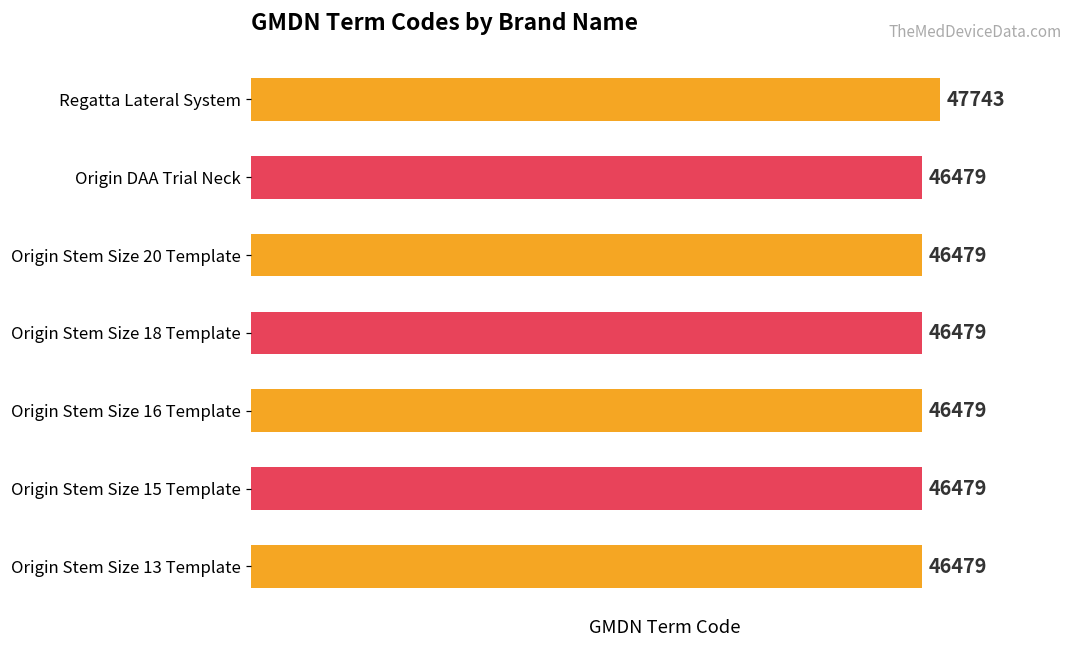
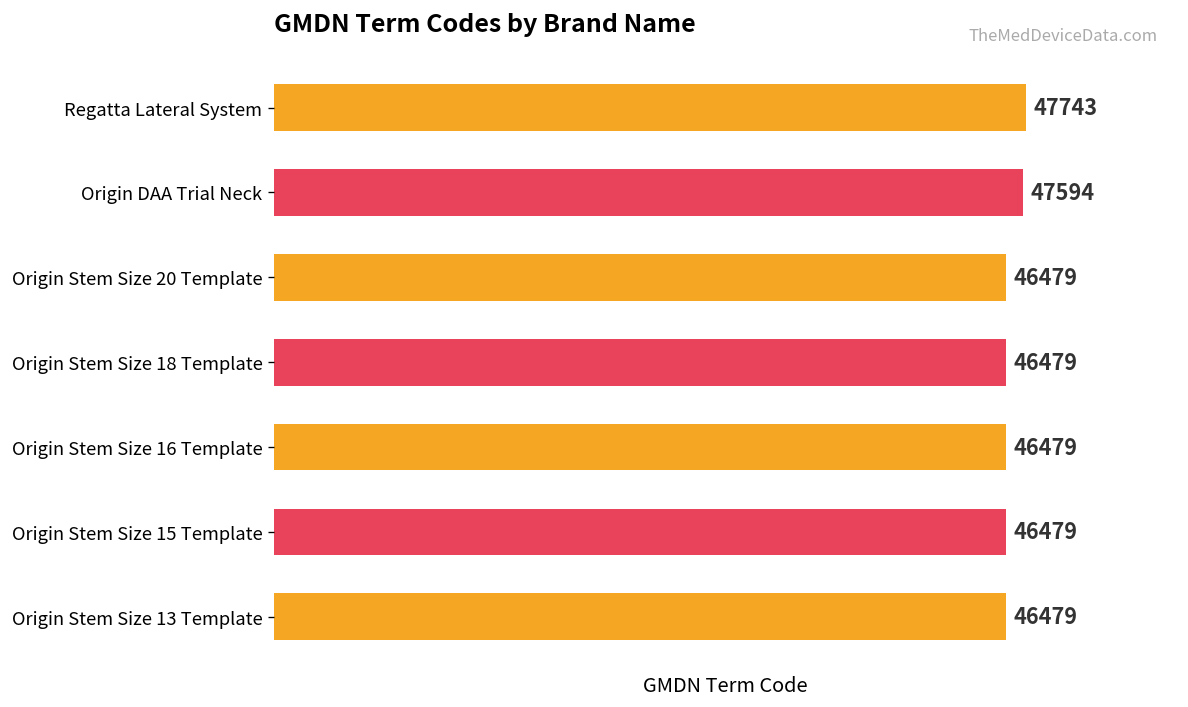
Origin DAA Trial Neck: 46479 -> 47594
